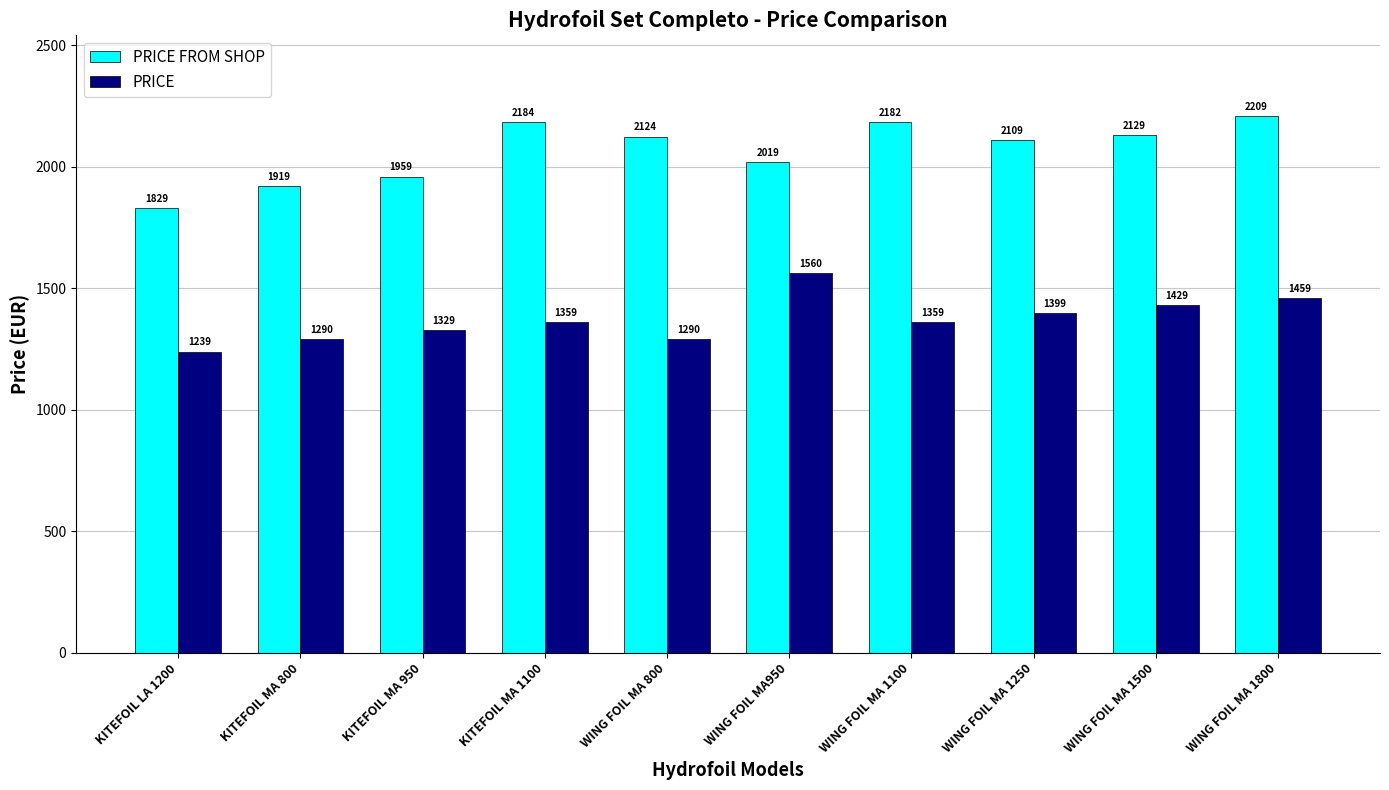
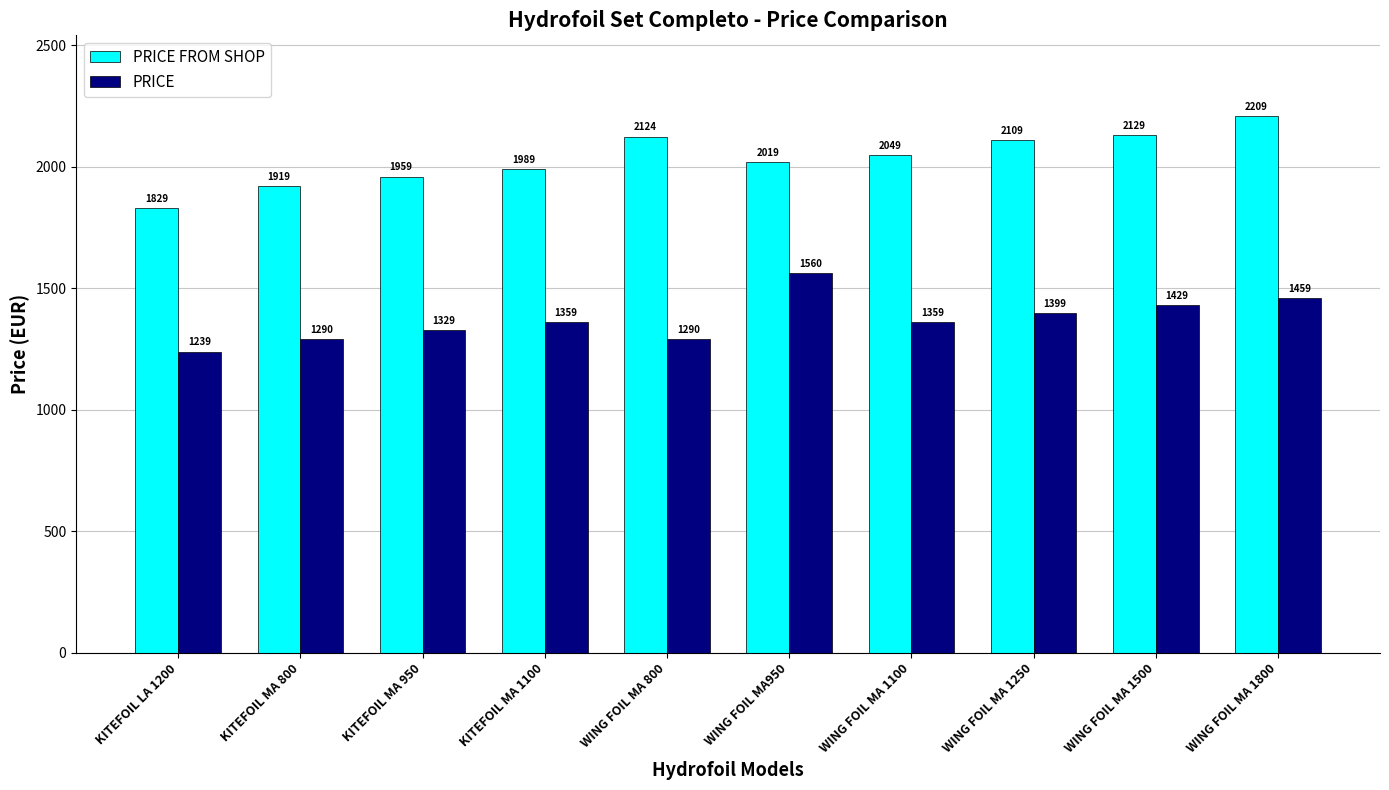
PRICE FROM SHOP, KITEFOIL MA 1100: 2184 -> 1989
PRICE FROM SHOP, WING FOIL MA 1100: 2182 -> 2049
